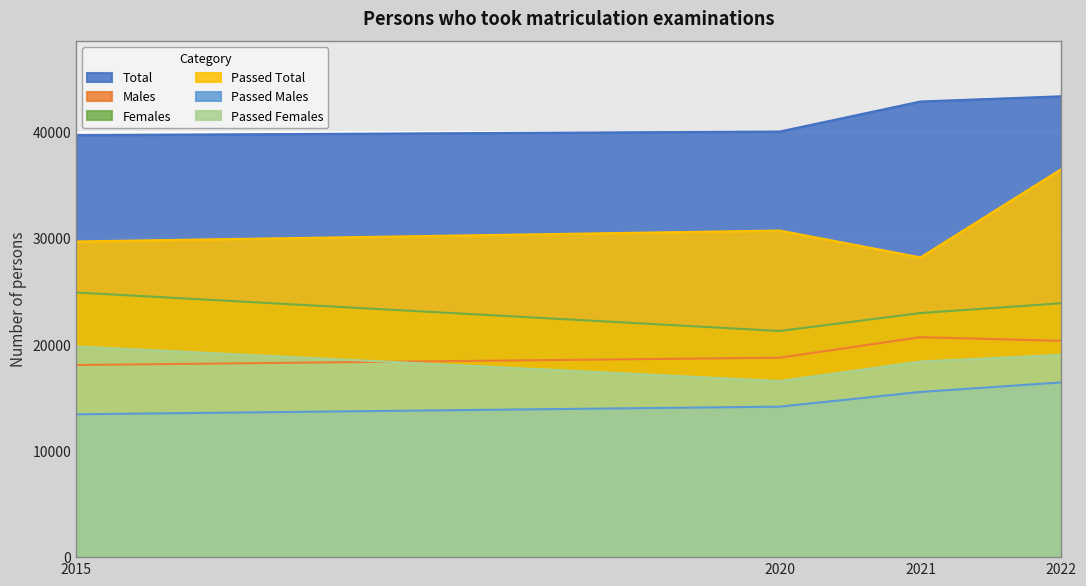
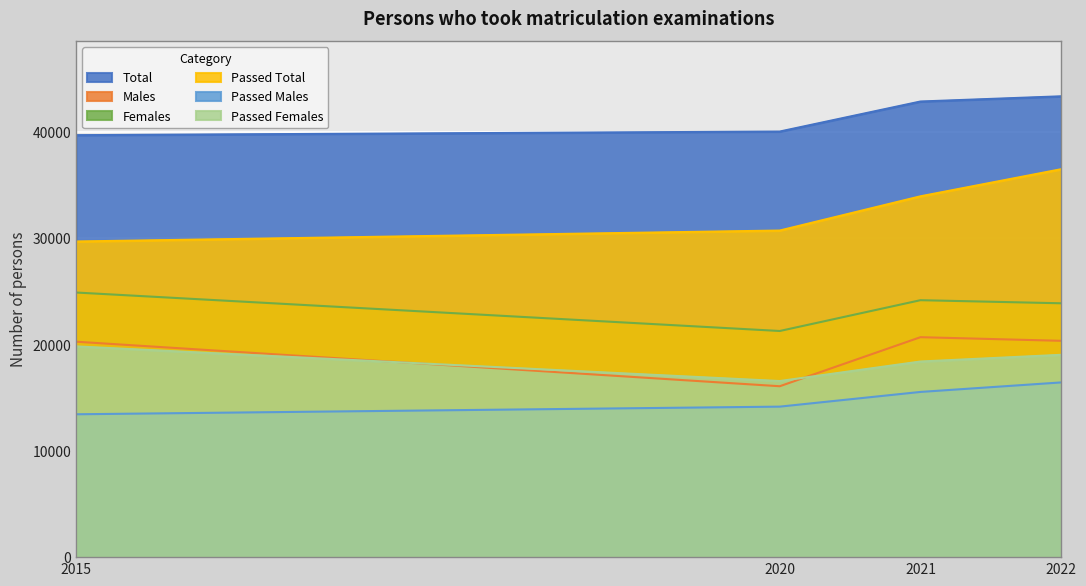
Males, 2015: 18100 -> 20300
Males, 2020: 18800 -> 16100
Females, 2021: 23000 -> 24200
Passed Total, 2021: 28200 -> 33900
